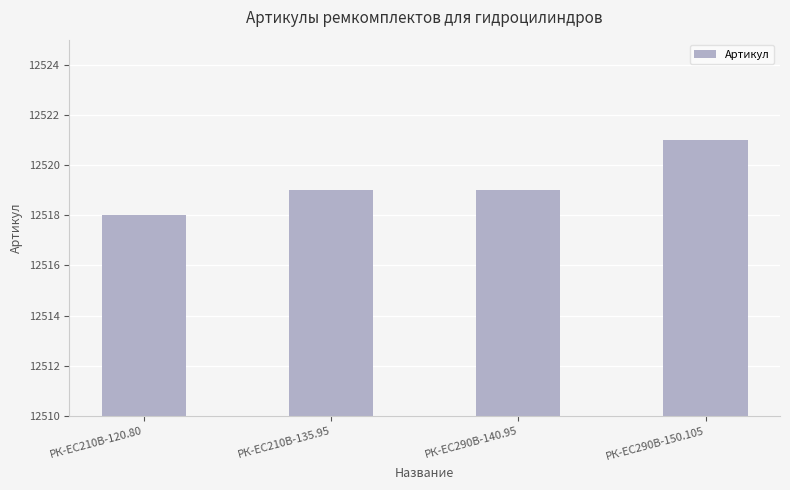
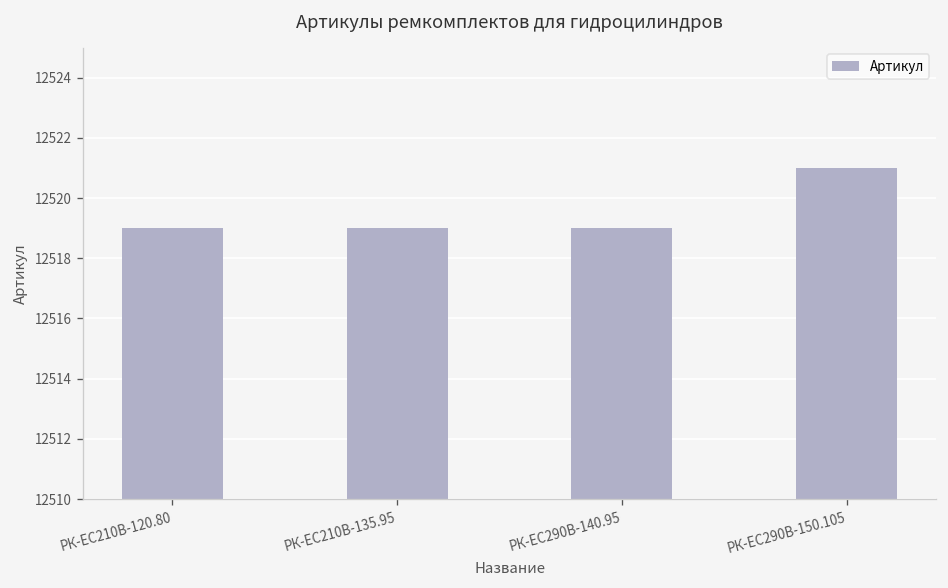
РК-EC210В-120.80: 12518 -> 12519
